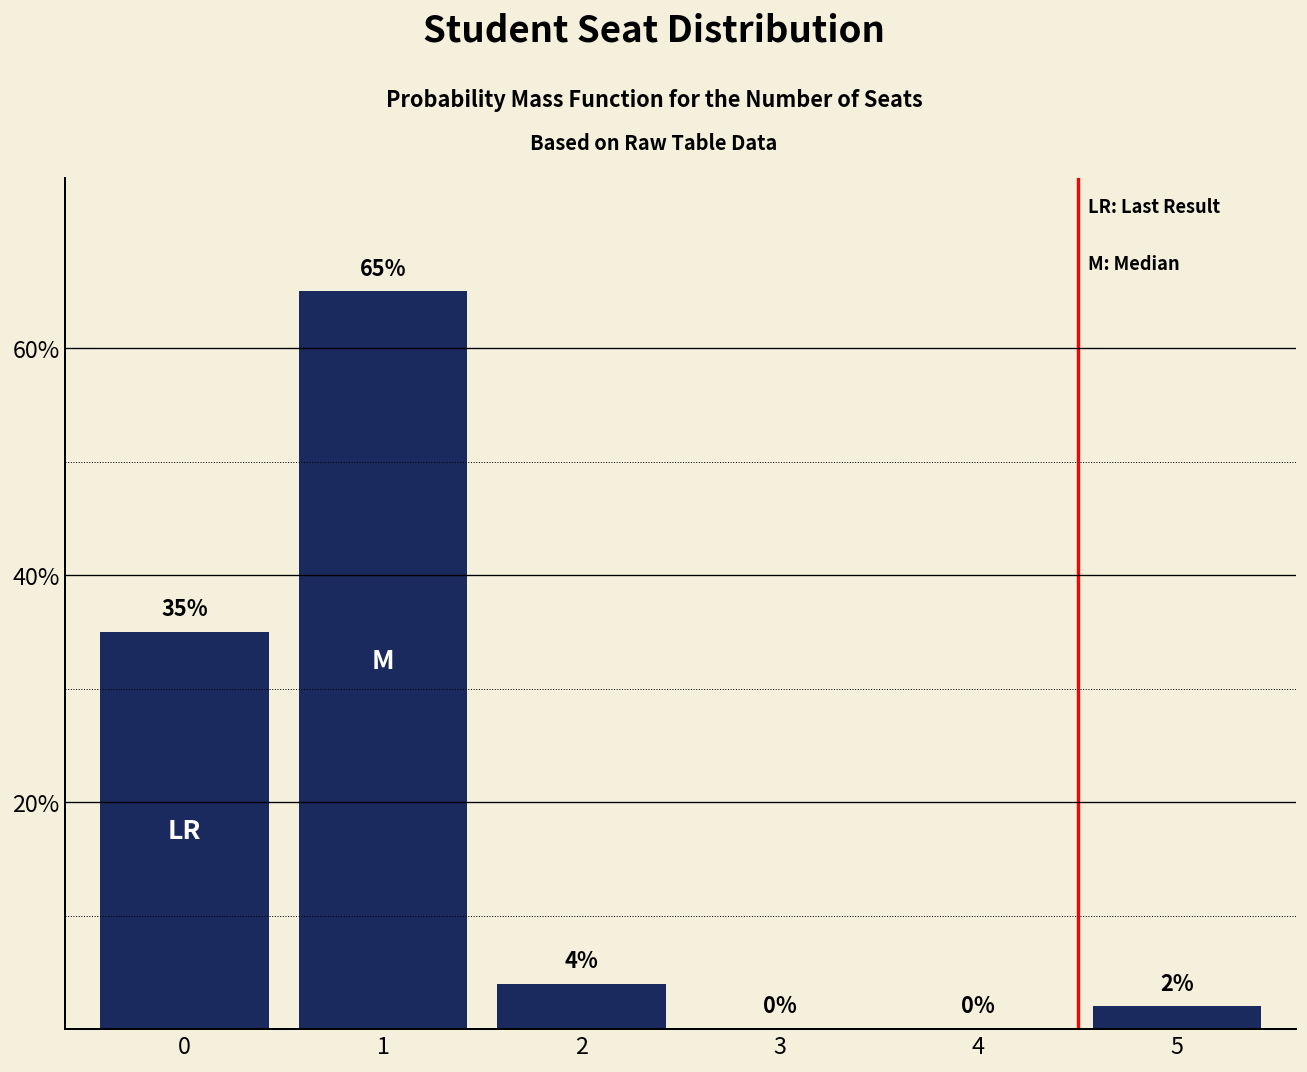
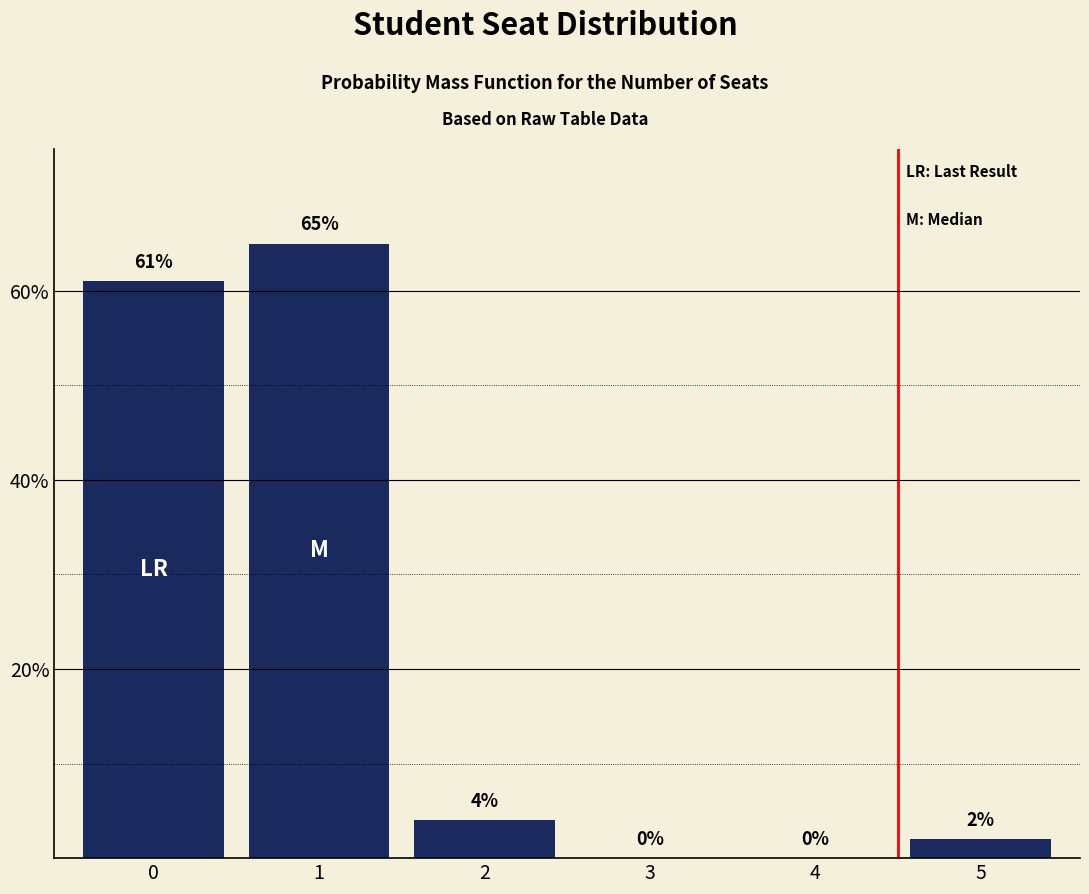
0: 35% -> 61%
